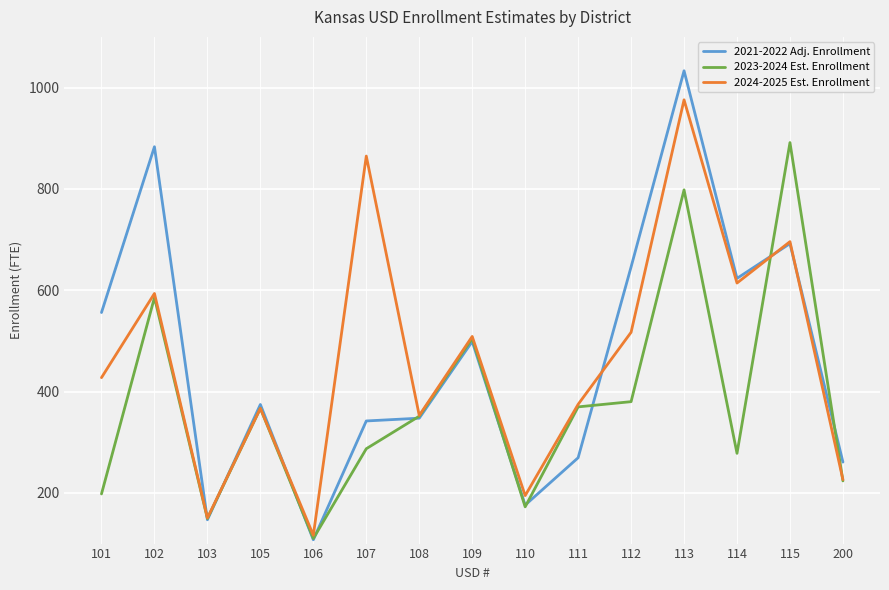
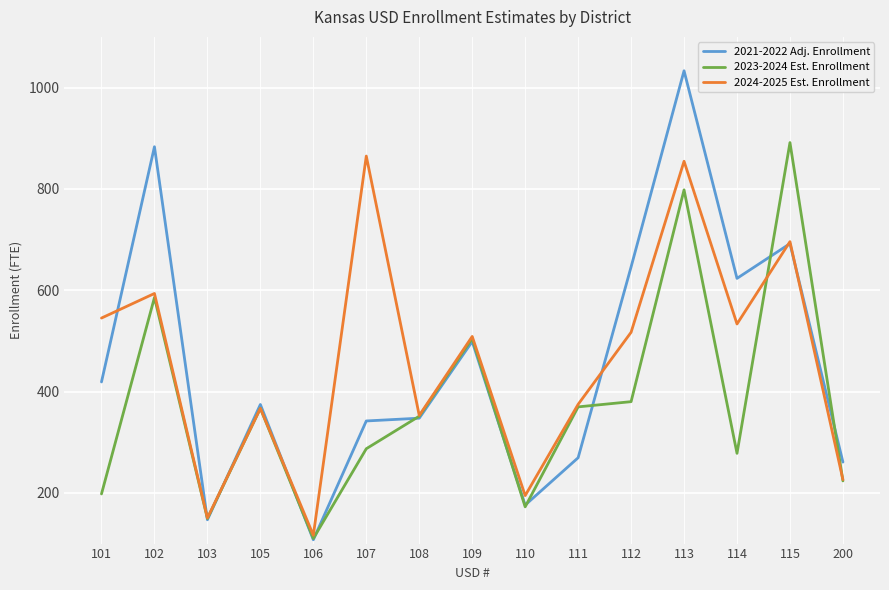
2021-2022 Adj. Enrollment, 101: 560 -> 420
2024-2025 Est. Enrollment, 101: 430 -> 550
2024-2025 Est. Enrollment, 113: 980 -> 850
2024-2025 Est. Enrollment, 114: 610 -> 530
